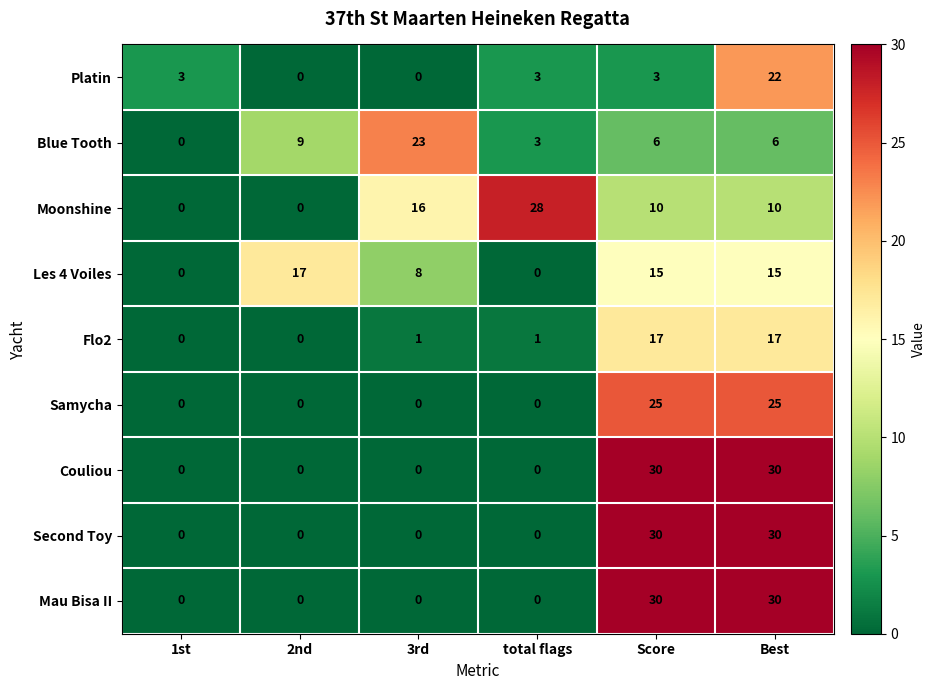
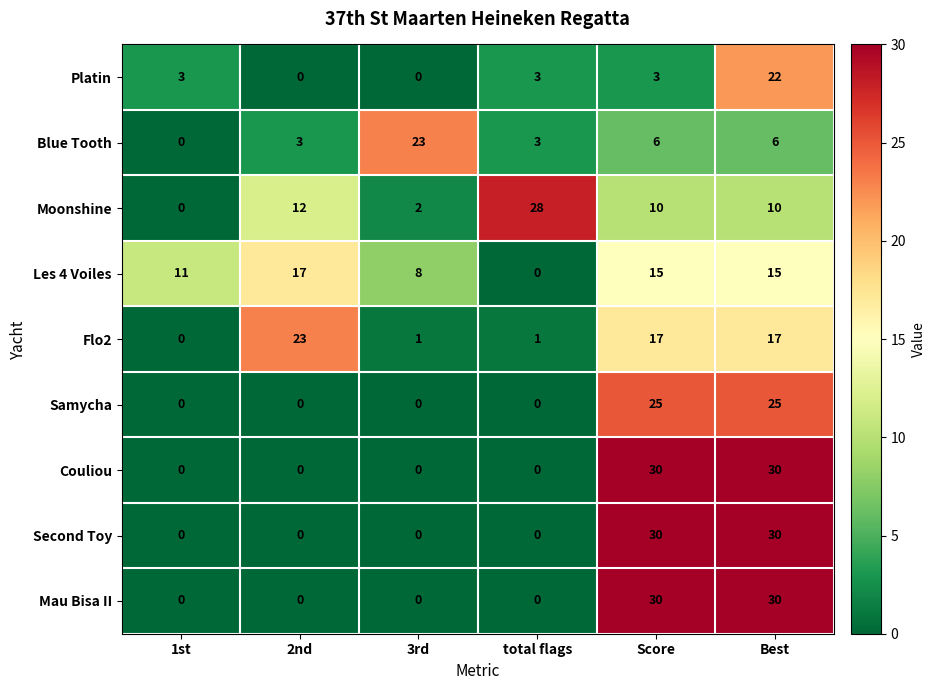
Blue Tooth, 2nd: 9 -> 3
Moonshine, 2nd: 0 -> 12
Moonshine, 3rd: 16 -> 2
Les 4 Voiles, 1st: 0 -> 11
Flo2, 2nd: 0 -> 23
